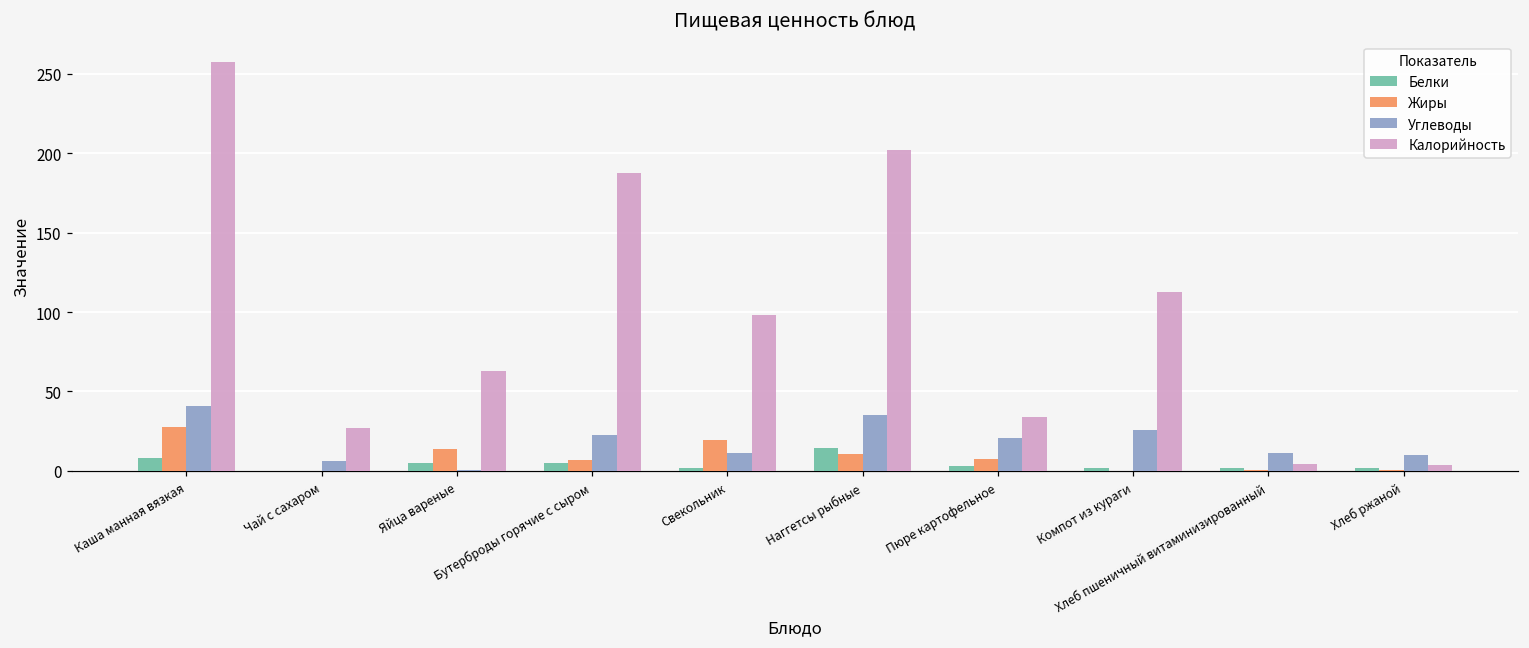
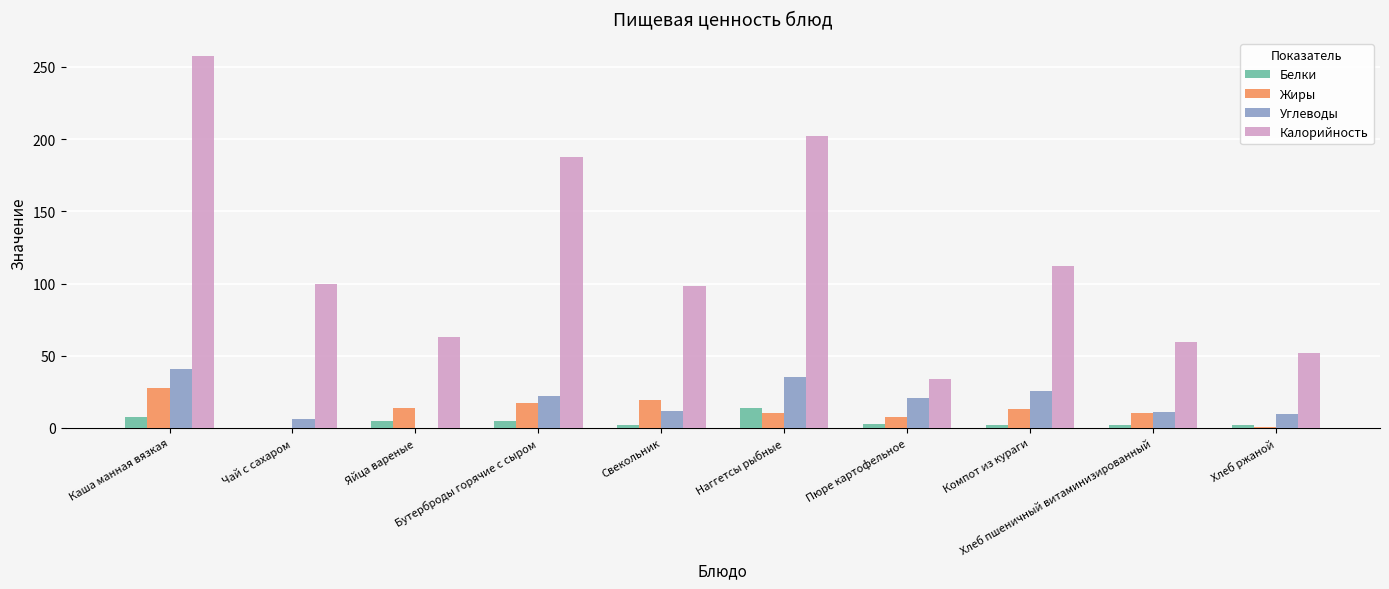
Калорийность, Чай с сахаром: 27 -> 100
Жиры, Бутерброды горячие с сыром: 7 -> 17
Жиры, Компот из кураги: 0 -> 13
Жиры, Хлеб пшеничный витаминизированный: 0 -> 10
Калорийность, Хлеб пшеничный витаминизированный: 4 -> 60
Калорийность, Хлеб ржаной: 4 -> 52
